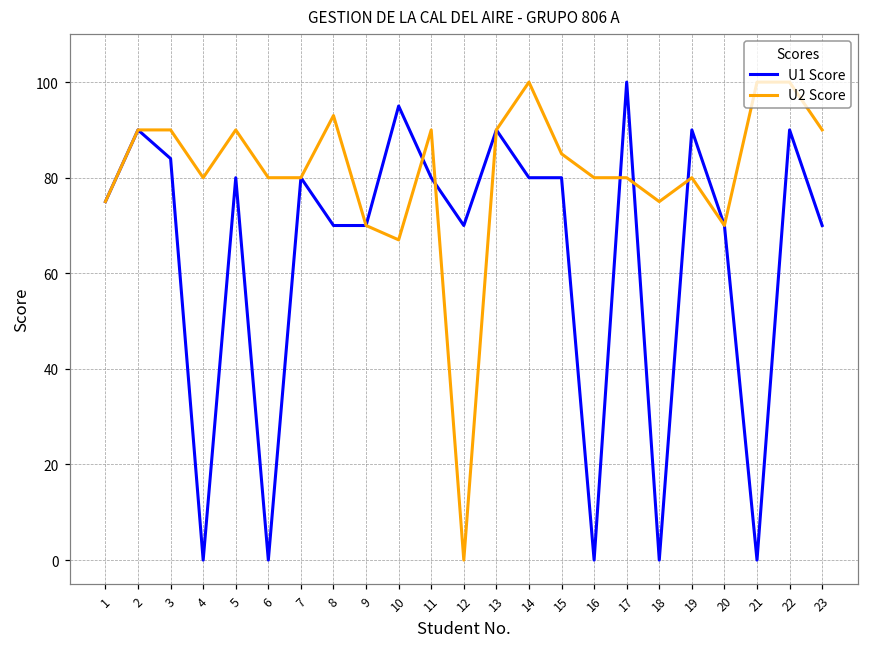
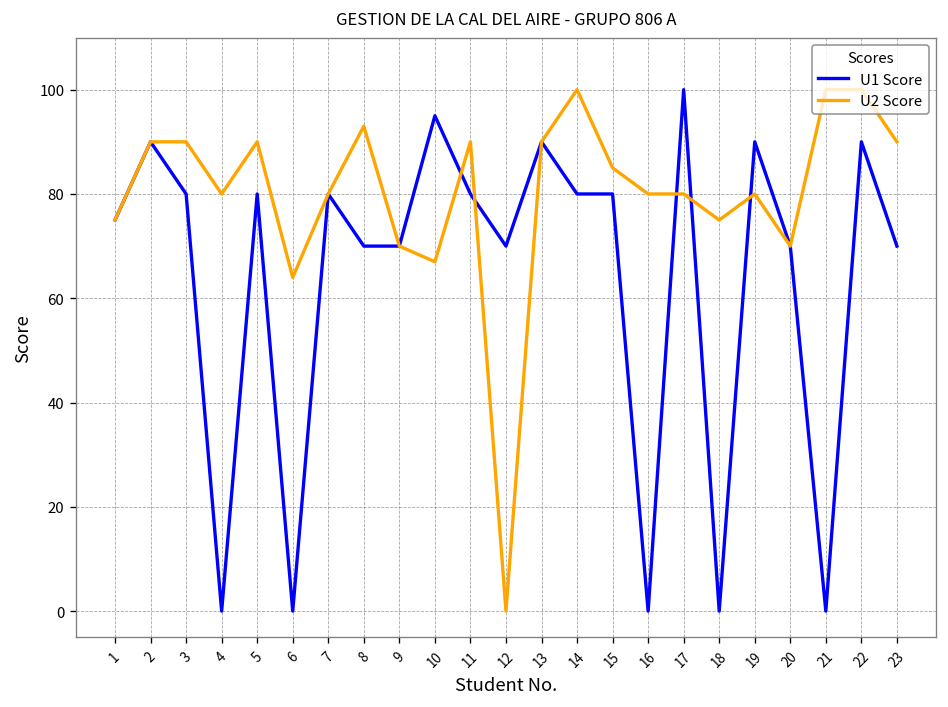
U1 Score, 3: 84 -> 80
U2 Score, 6: 80 -> 64
